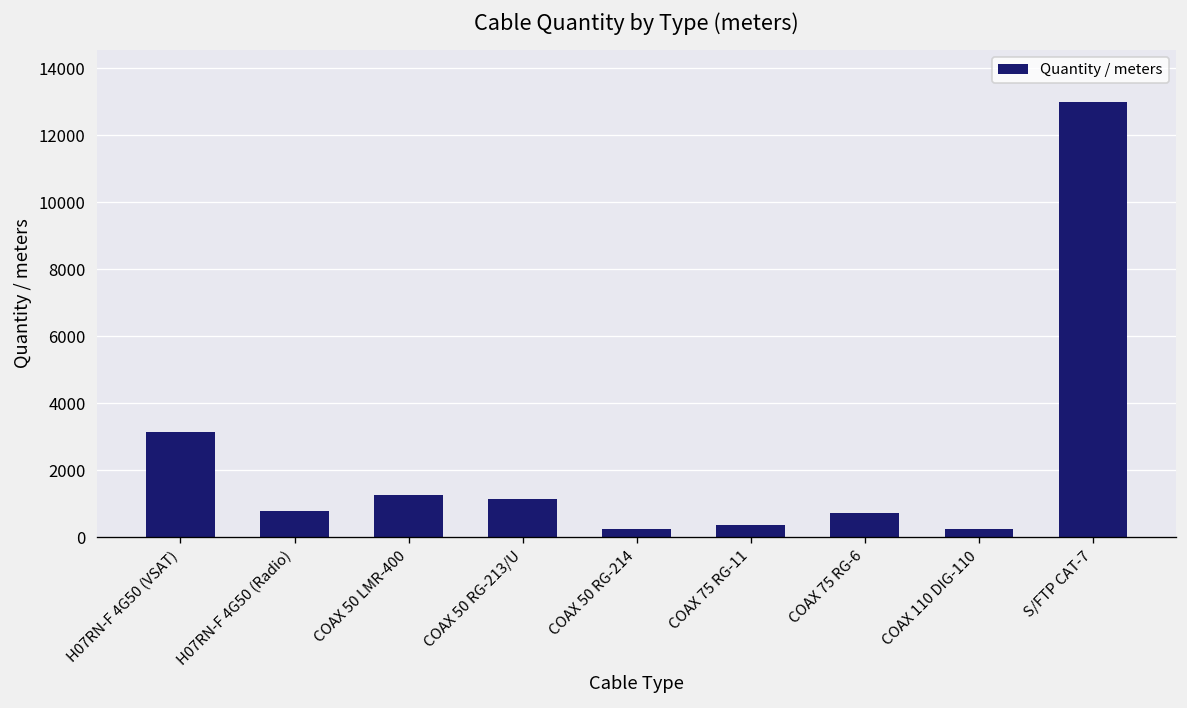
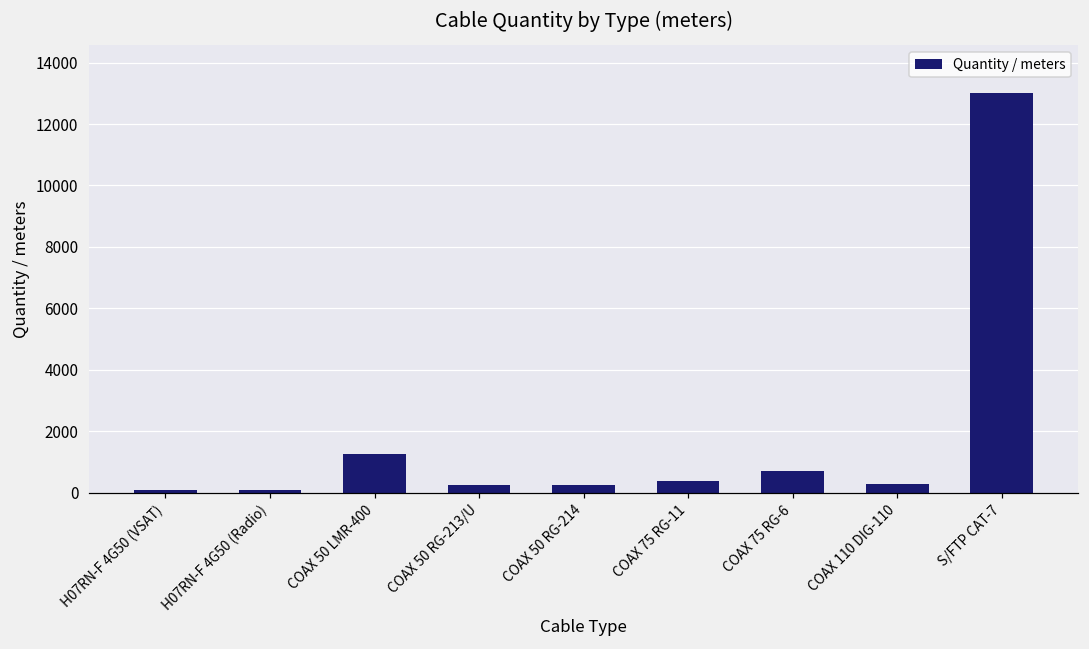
H07RN-F 4G50 (VSAT): 3200 -> 100
H07RN-F 4G50 (Radio): 800 -> 100
COAX 50 RG-213/U: 1200 -> 200
